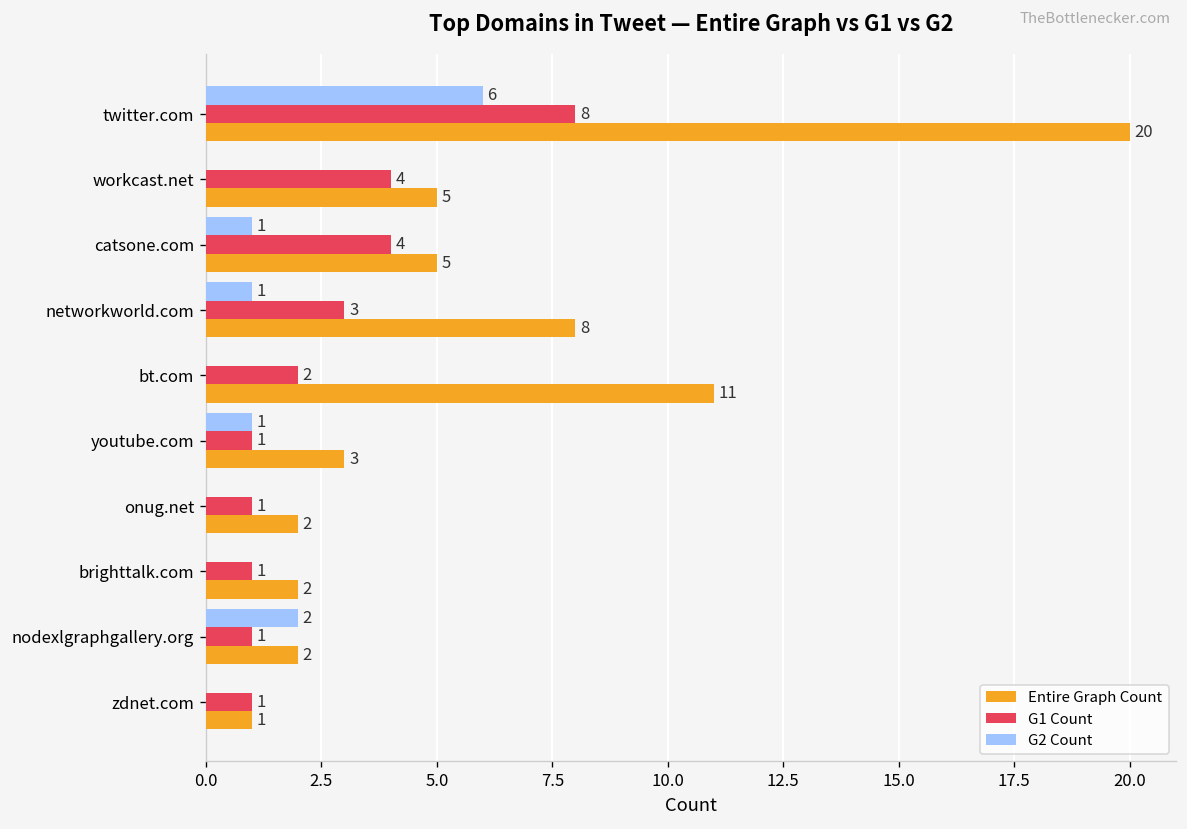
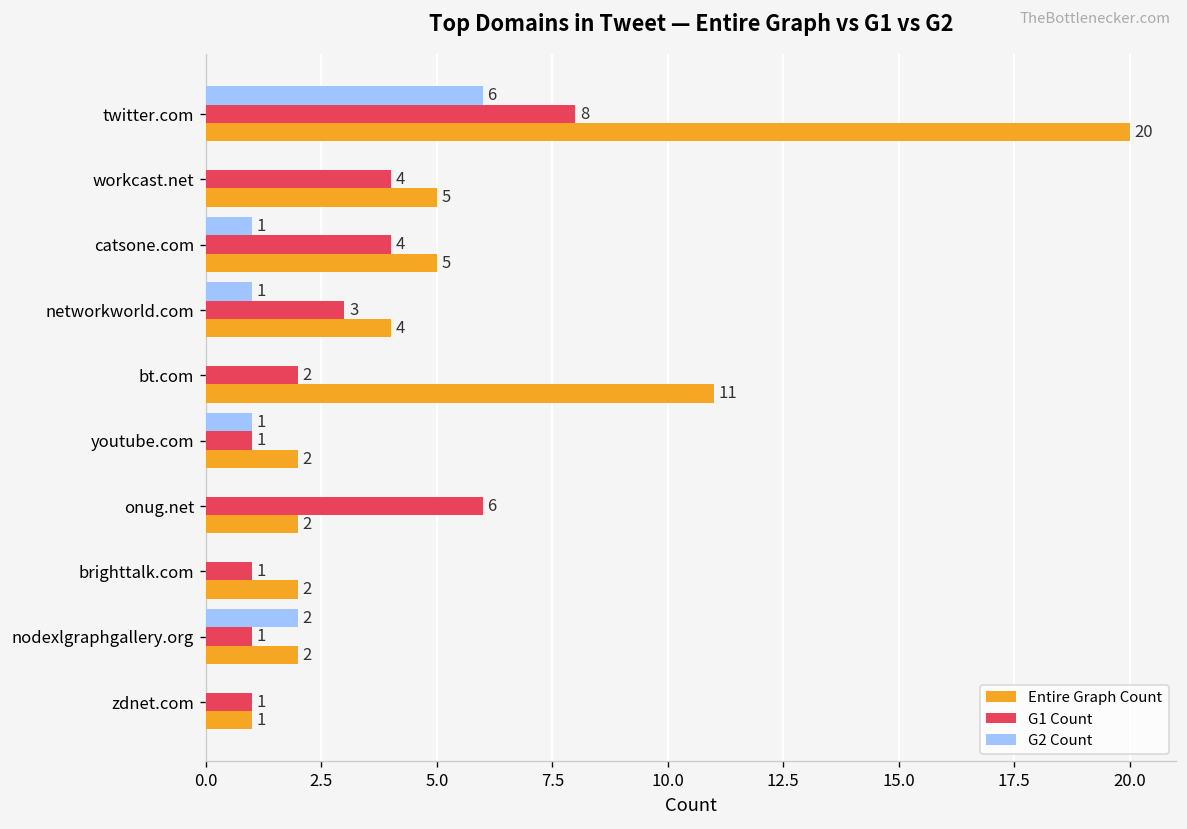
Entire Graph Count, networkworld.com: 8 -> 4
Entire Graph Count, youtube.com: 3 -> 2
G1 Count, onug.net: 1 -> 6
